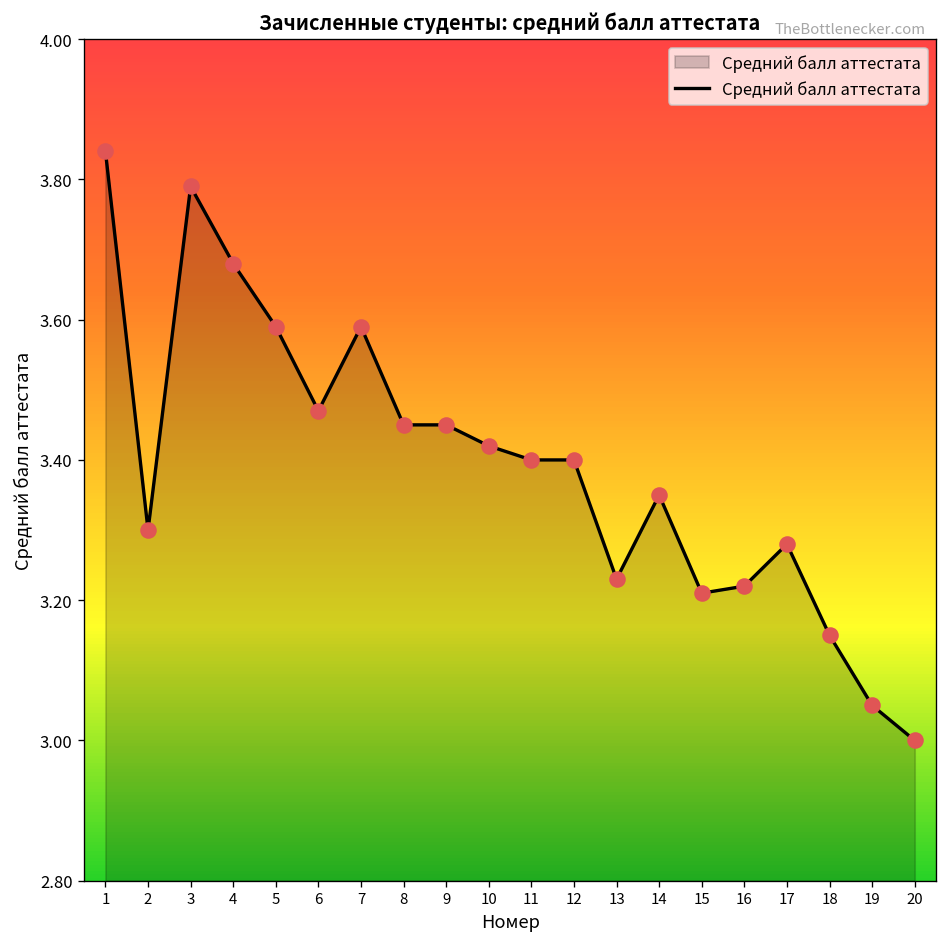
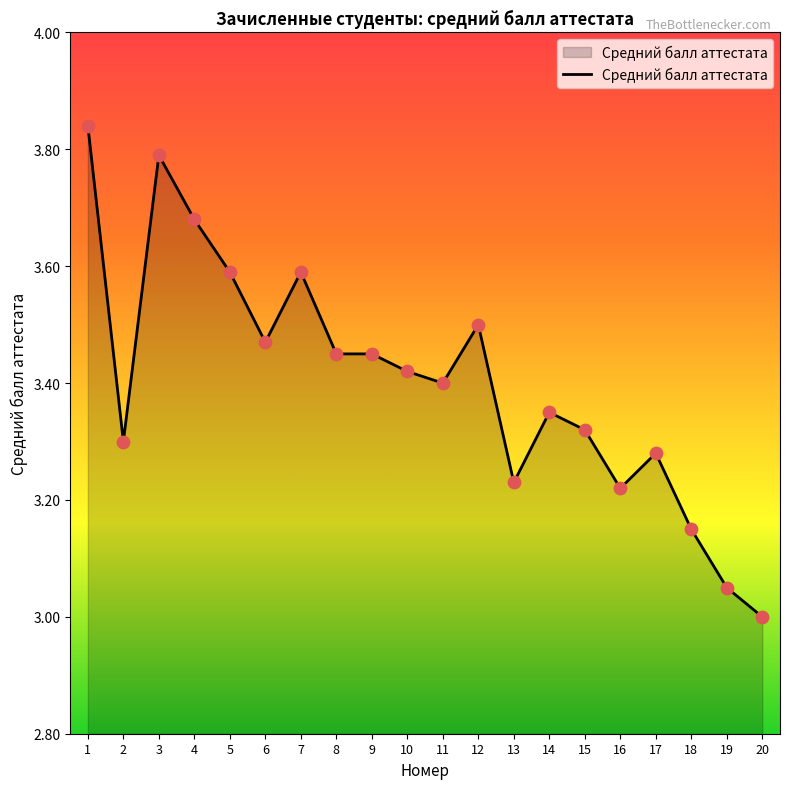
12: 3.4 -> 3.5
15: 3.21 -> 3.32
